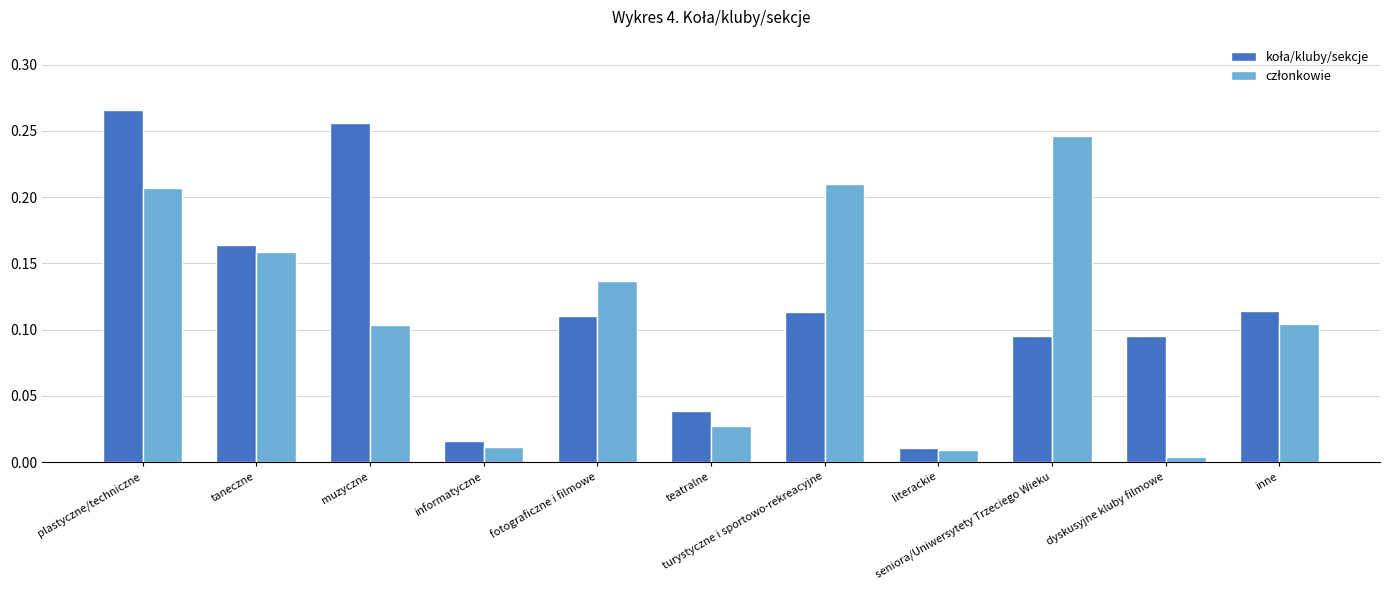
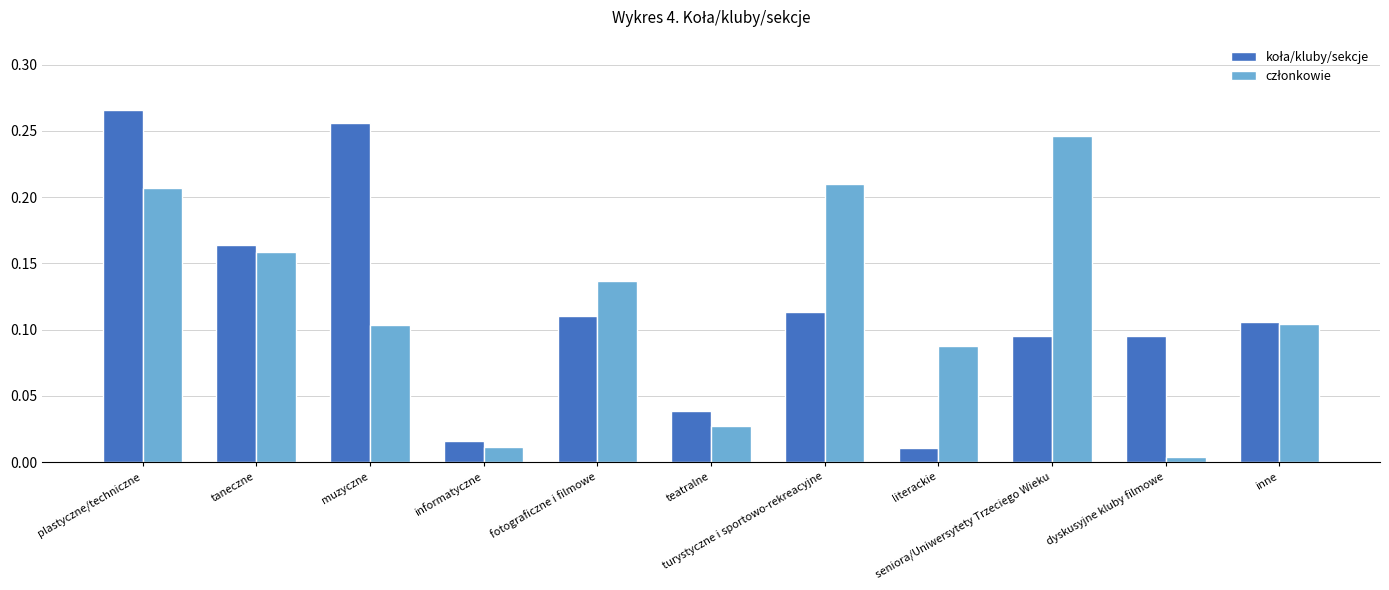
członkowie, literackie: 0.009 -> 0.087
koła/kluby/sekcje, inne: 0.114 -> 0.106
